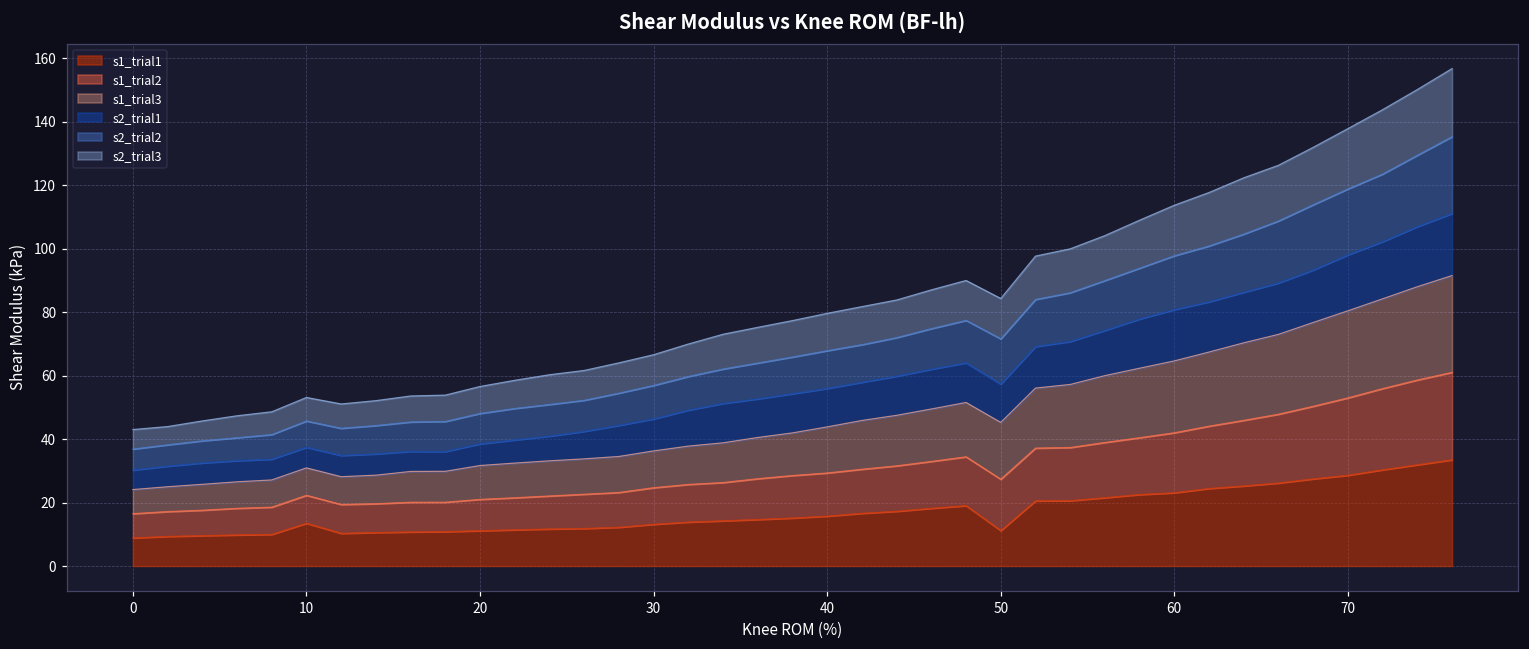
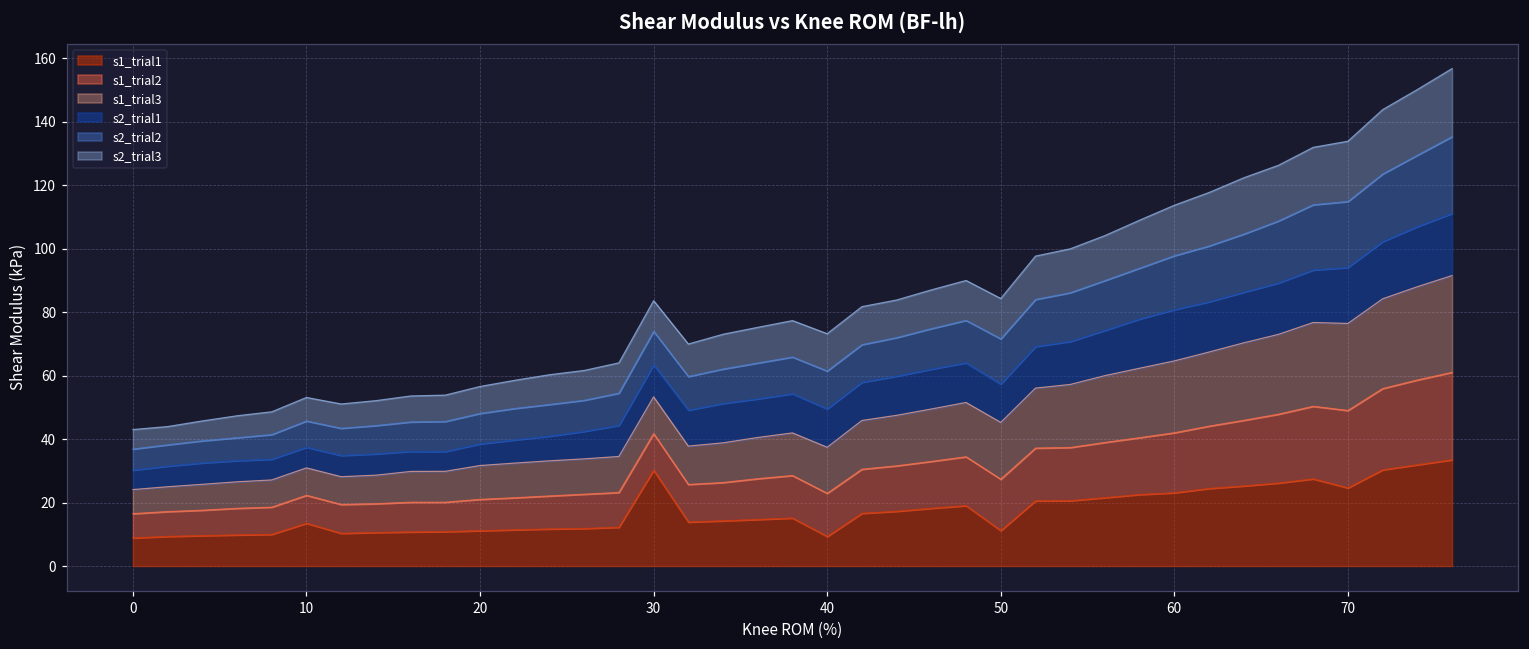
s1_trial1, 30: 13 -> 30
s1_trial1, 40: 16 -> 9
s1_trial1, 70: 29 -> 25
